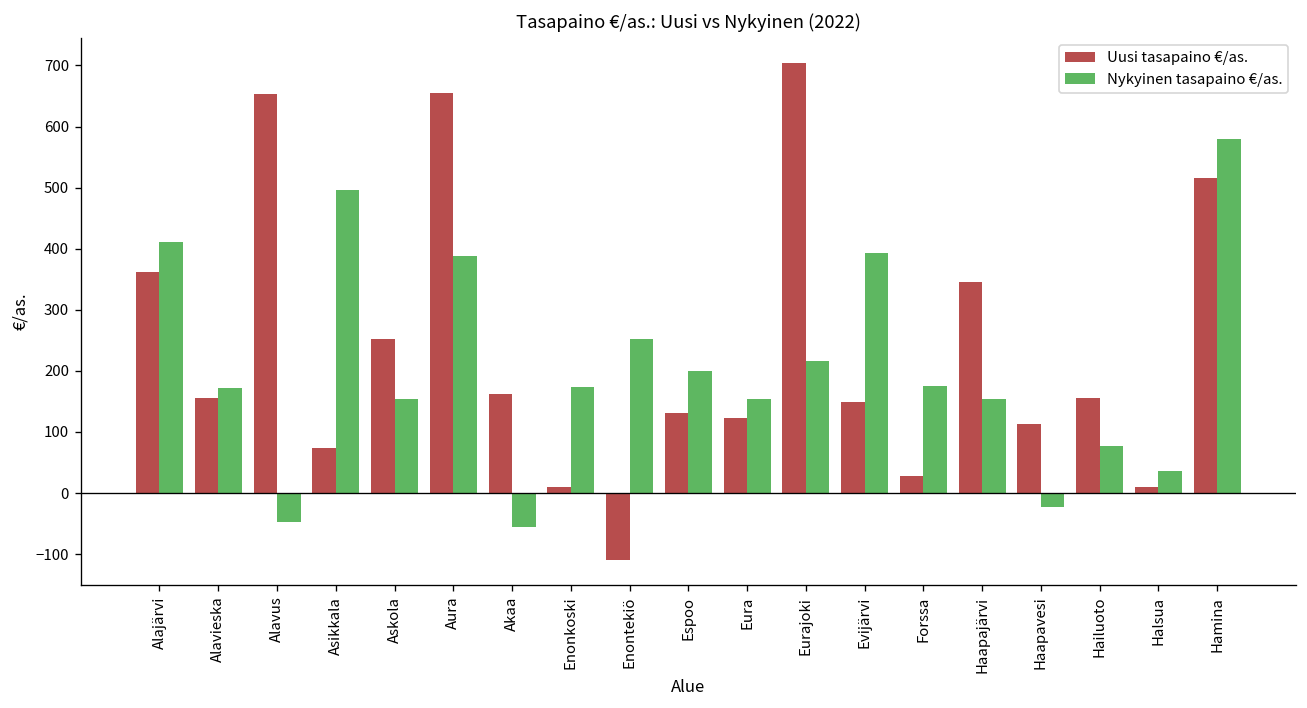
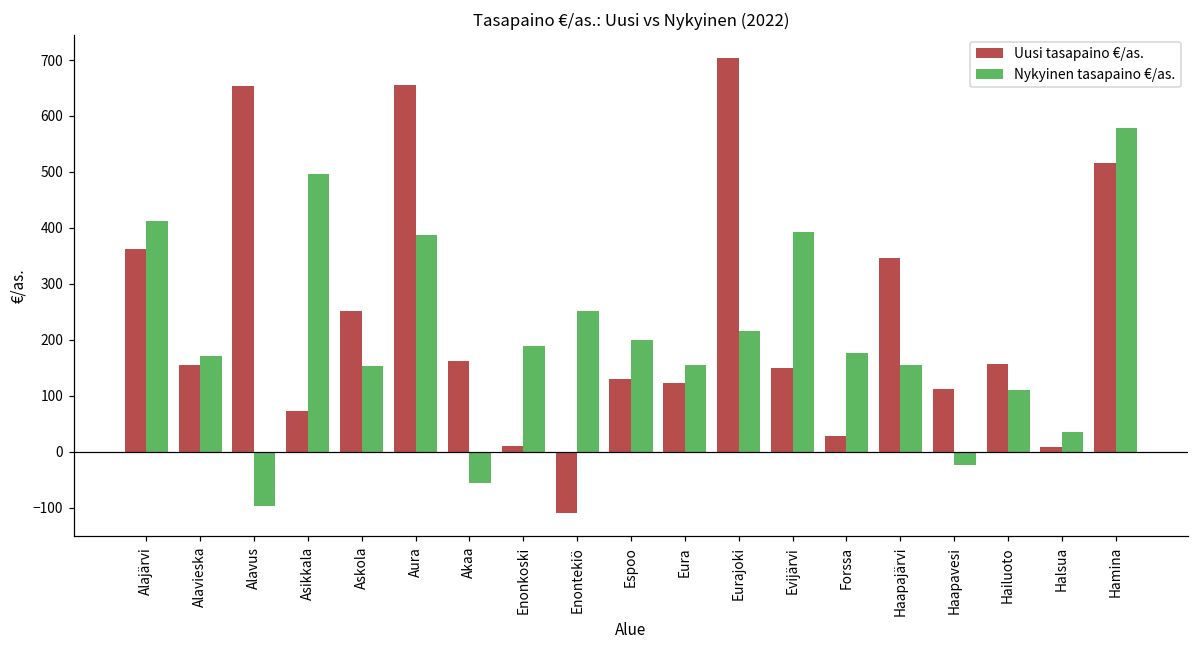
Nykyinen tasapaino €/as., Alavus: -50 -> -100
Nykyinen tasapaino €/as., Enonkoski: 170 -> 190
Nykyinen tasapaino €/as., Hailuoto: 80 -> 110
